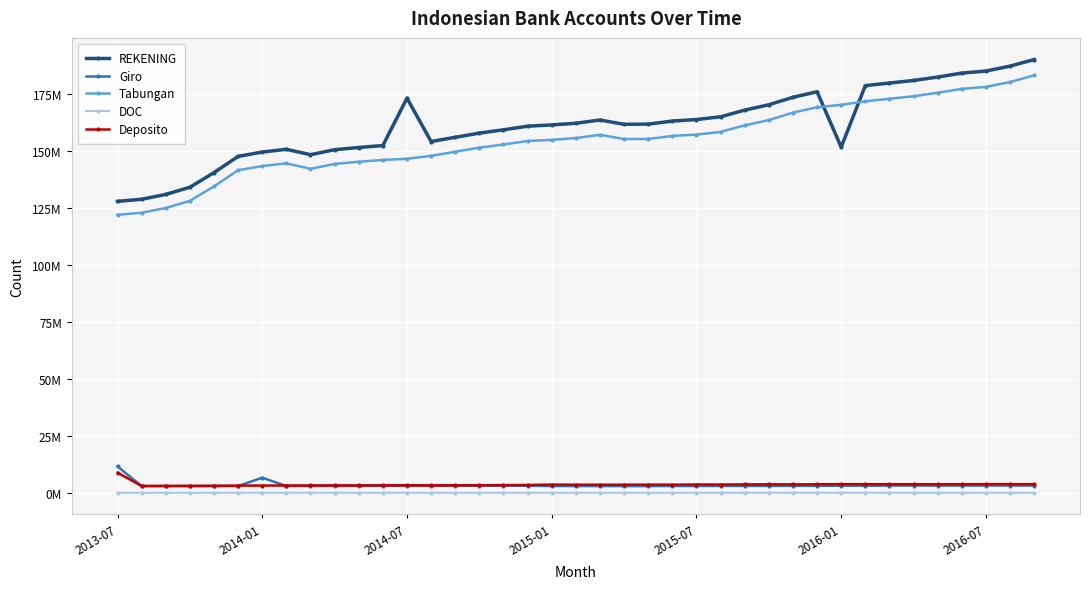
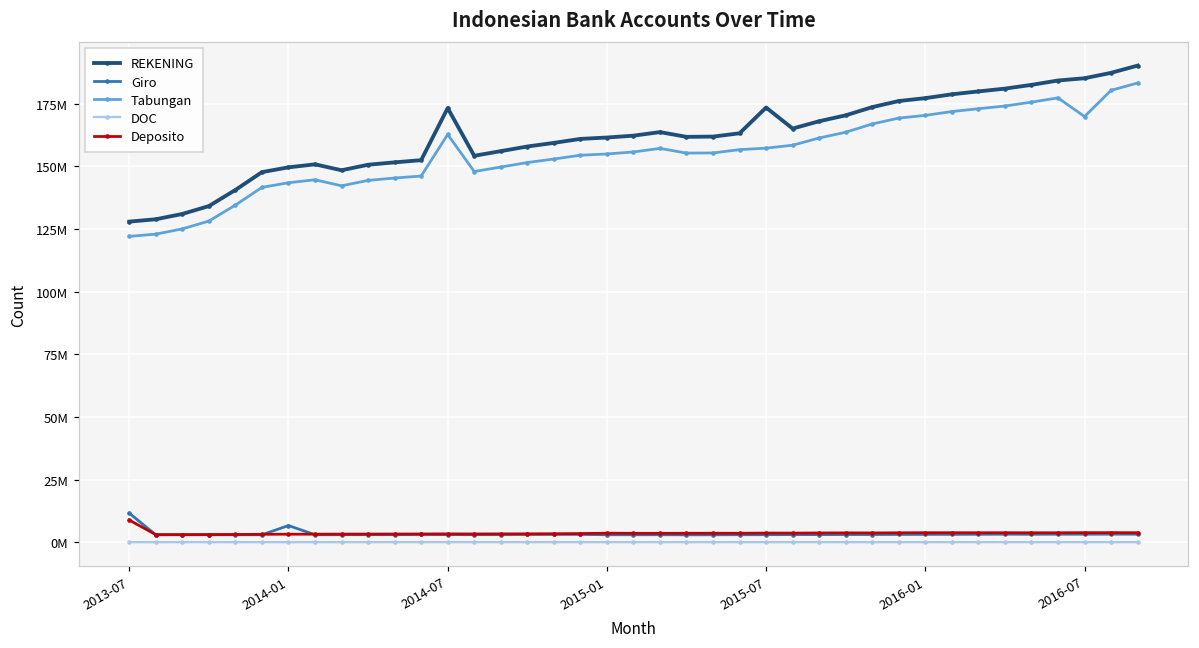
Tabungan, 2014-07: 147000000 -> 163000000
REKENING, 2015-07: 164000000 -> 173000000
REKENING, 2016-01: 152000000 -> 177000000
Tabungan, 2016-07: 178000000 -> 170000000
